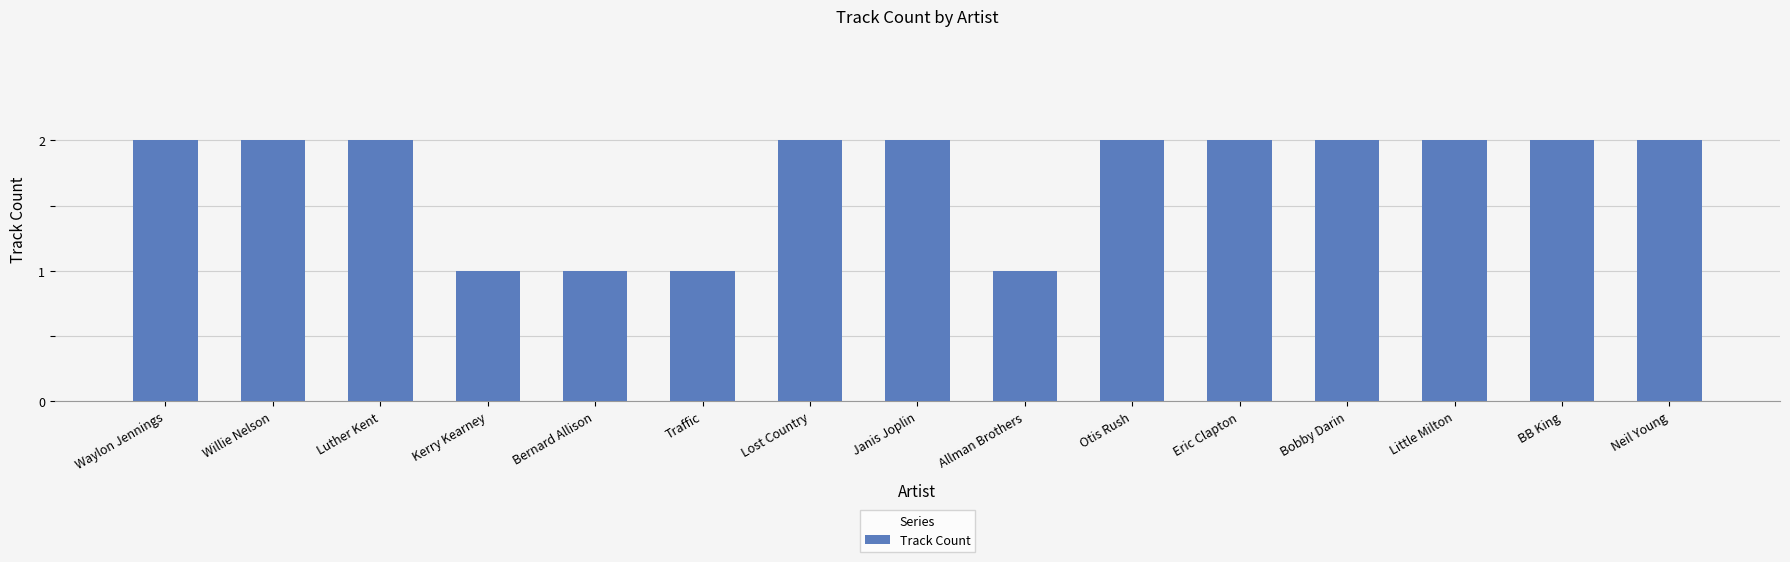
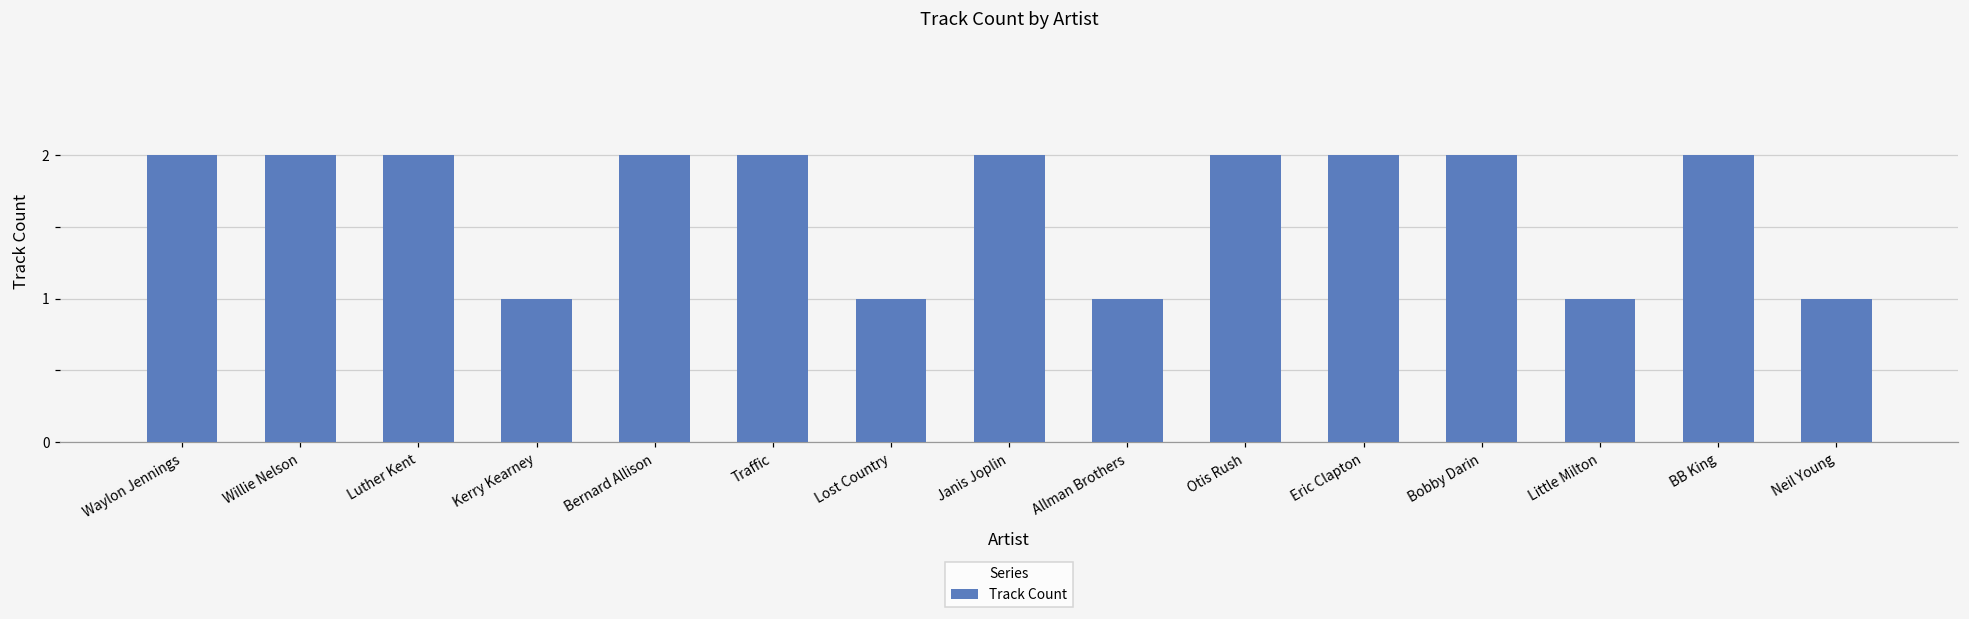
Bernard Allison: 1 -> 2
Traffic: 1 -> 2
Lost Country: 2 -> 1
Little Milton: 2 -> 1
Neil Young: 2 -> 1
